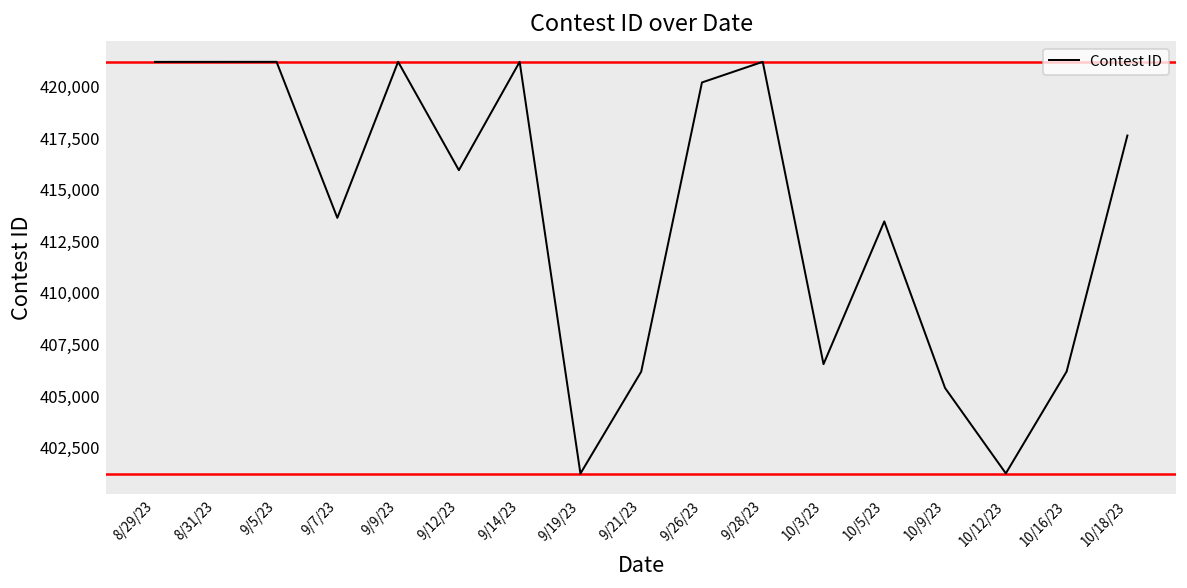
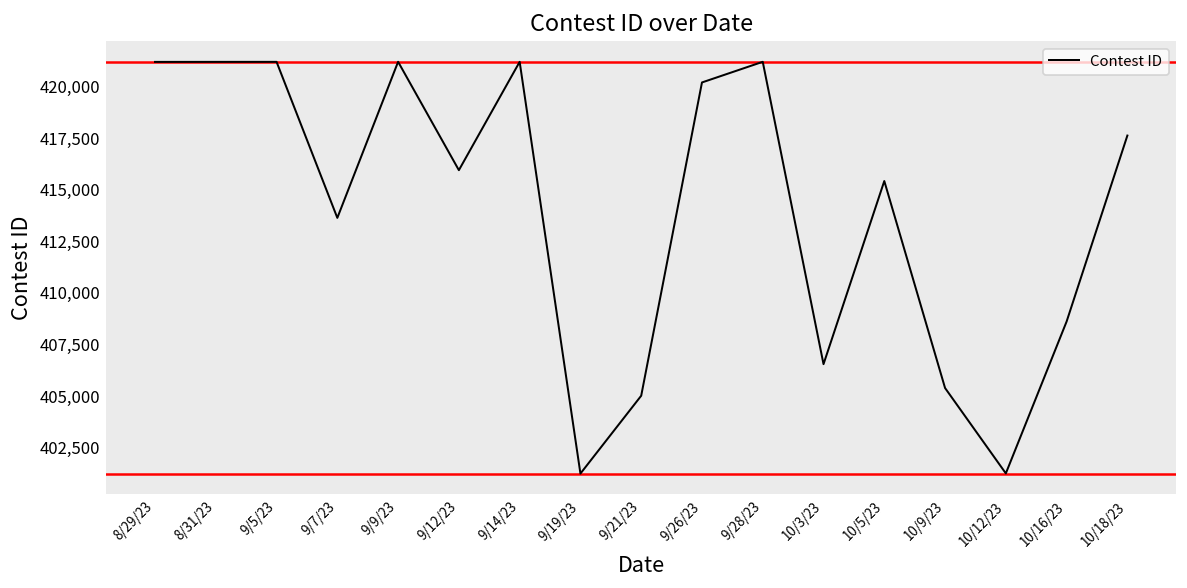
9/21/23: 406,200 -> 405,000
10/5/23: 413,500 -> 415,400
10/16/23: 406,200 -> 408,600
